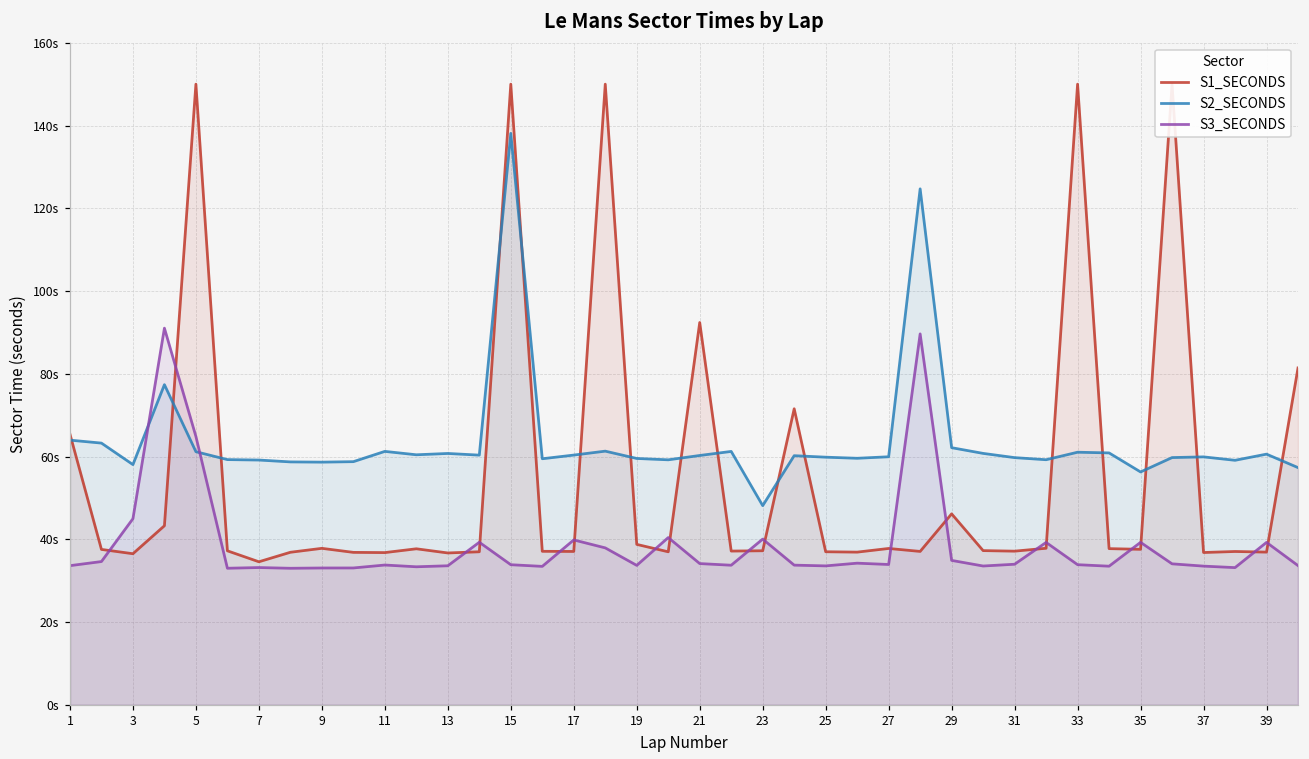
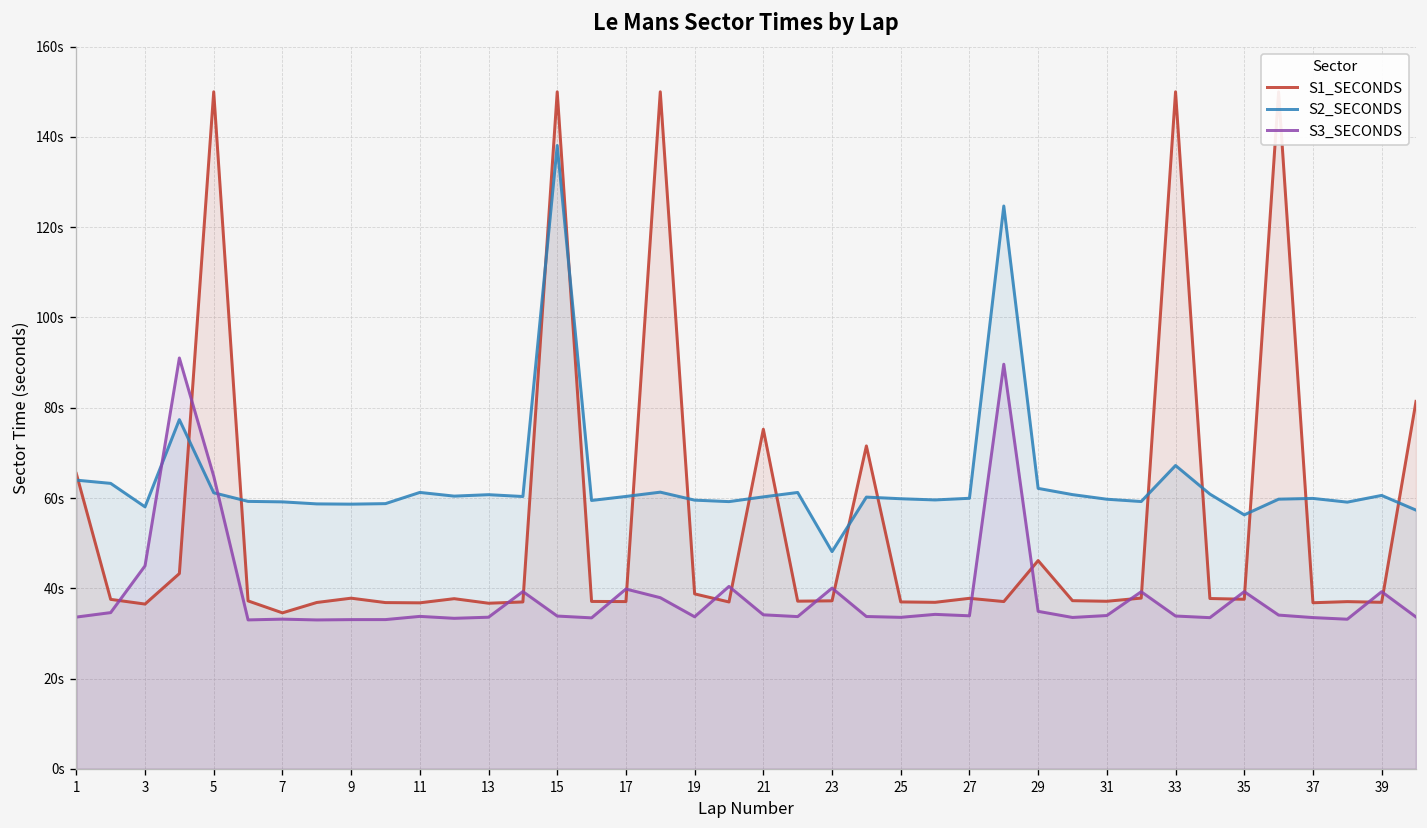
S1_SECONDS, 21: 92s -> 75s
S2_SECONDS, 33: 61s -> 67s
